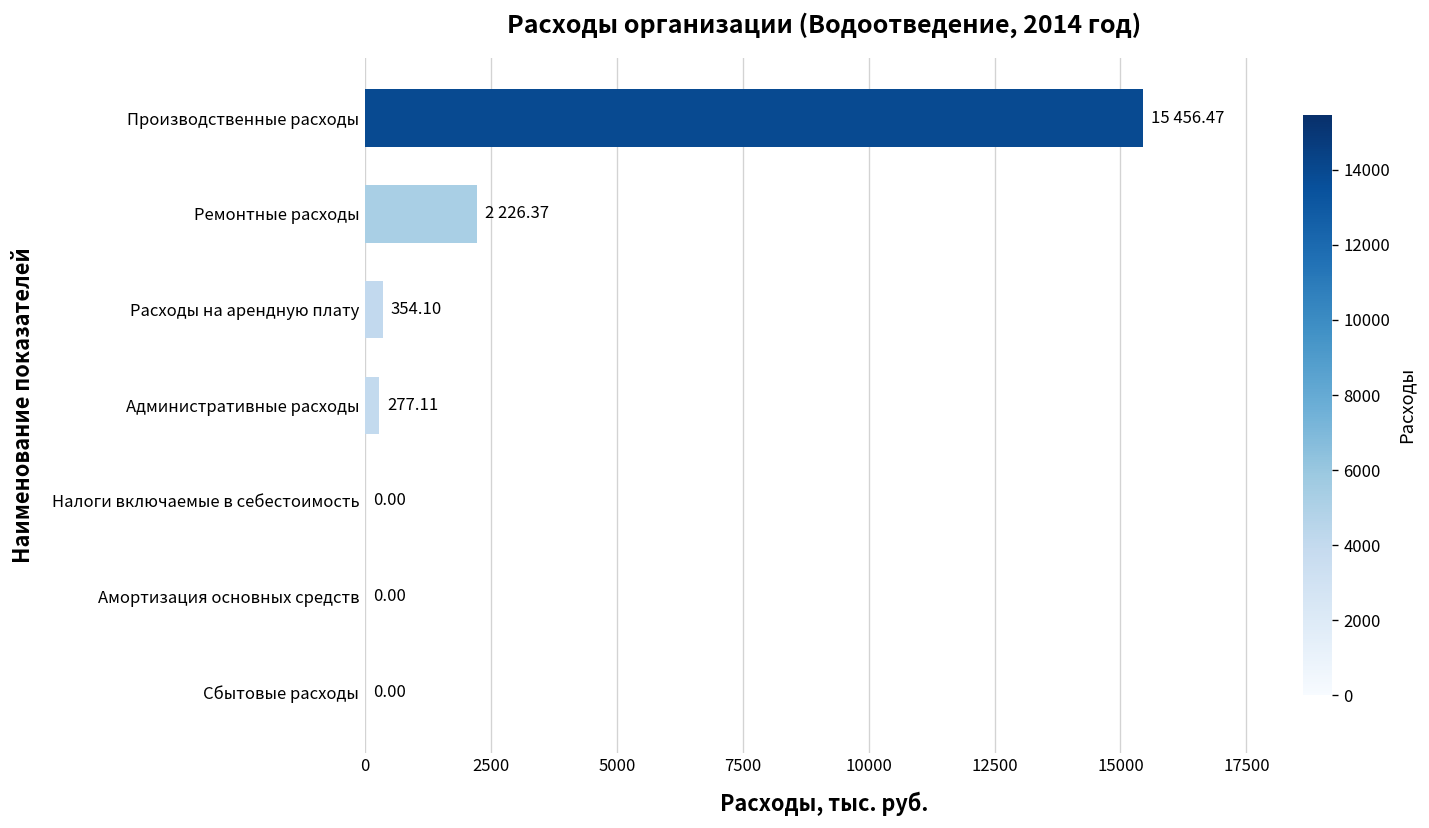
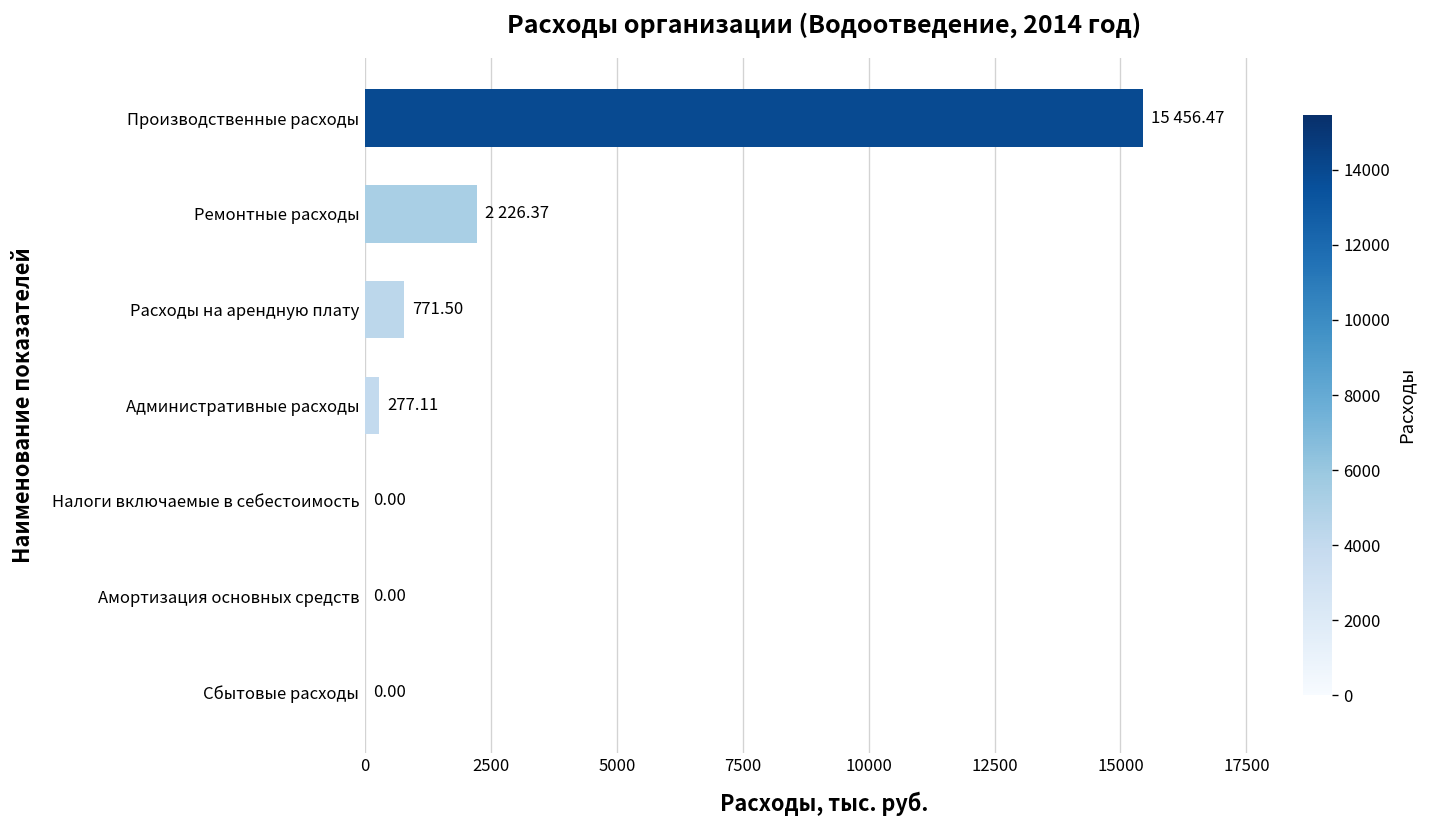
Расходы на арендную плату: 354.10 -> 771.50
